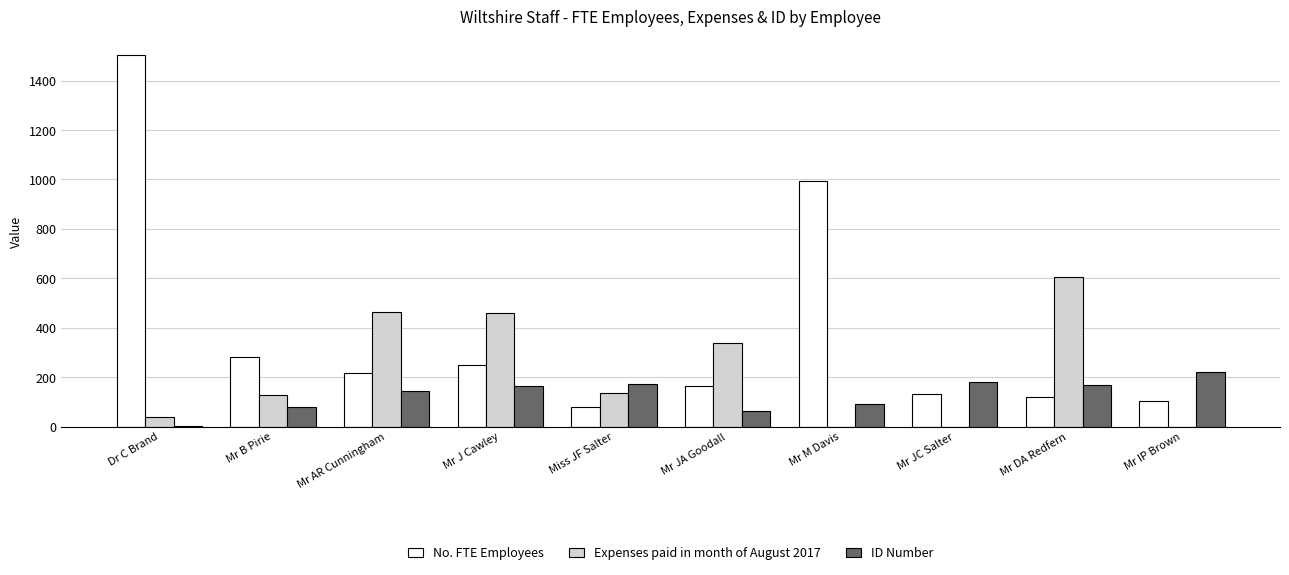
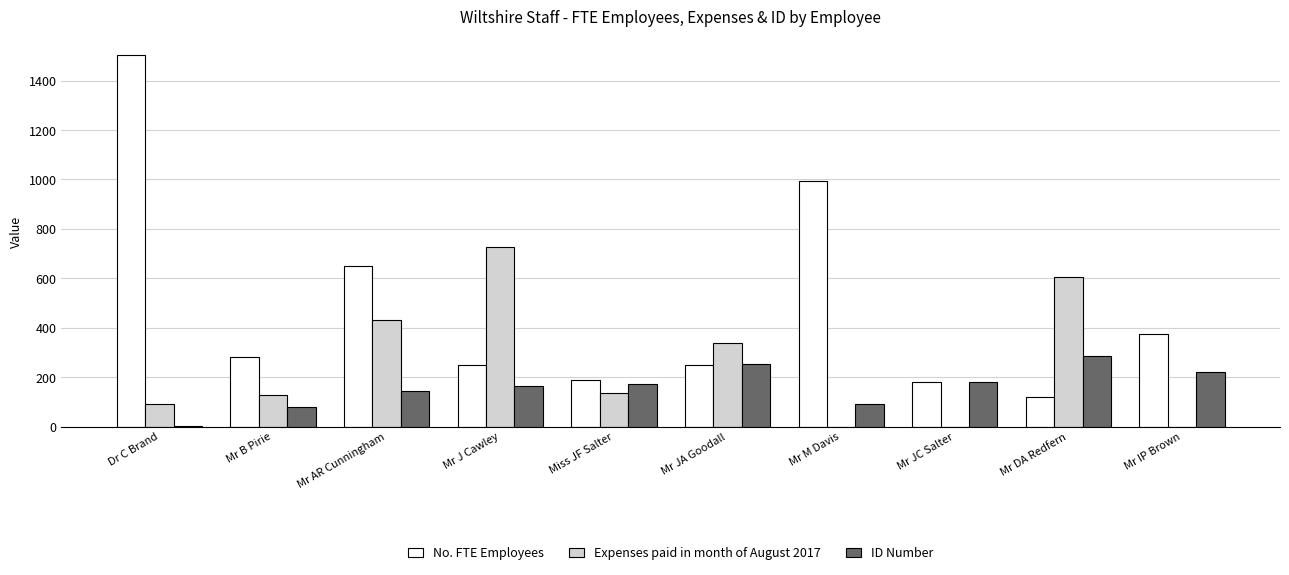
Expenses paid in month of August 2017, Dr C Brand: 40 -> 90
No. FTE Employees, Mr AR Cunningham: 220 -> 650
Expenses paid in month of August 2017, Mr AR Cunningham: 460 -> 430
Expenses paid in month of August 2017, Mr J Cawley: 460 -> 730
No. FTE Employees, Miss JF Salter: 80 -> 190
No. FTE Employees, Mr JA Goodall: 160 -> 250
ID Number, Mr JA Goodall: 60 -> 250
No. FTE Employees, Mr JC Salter: 130 -> 180
ID Number, Mr DA Redfern: 170 -> 290
No. FTE Employees, Mr IP Brown: 100 -> 380
